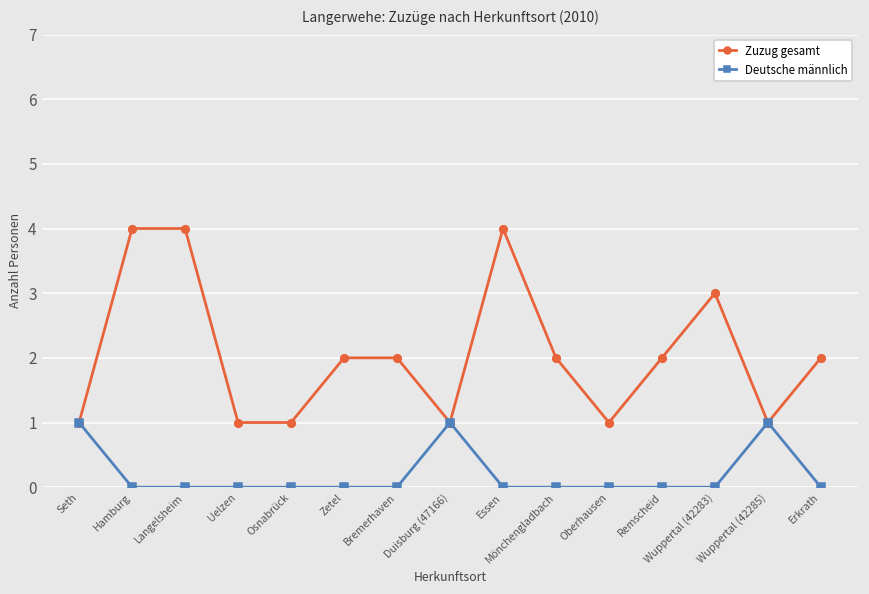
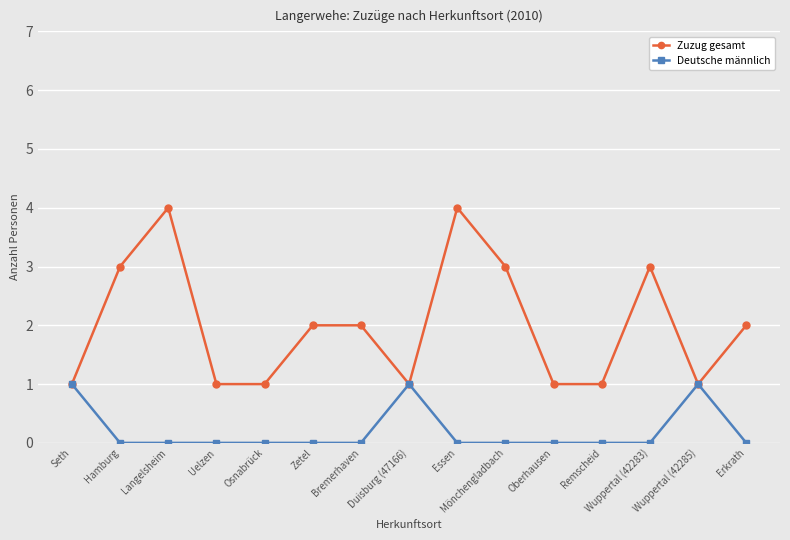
Zuzug gesamt, Hamburg: 4 -> 3
Zuzug gesamt, Mönchengladbach: 2 -> 3
Zuzug gesamt, Remscheid: 2 -> 1
